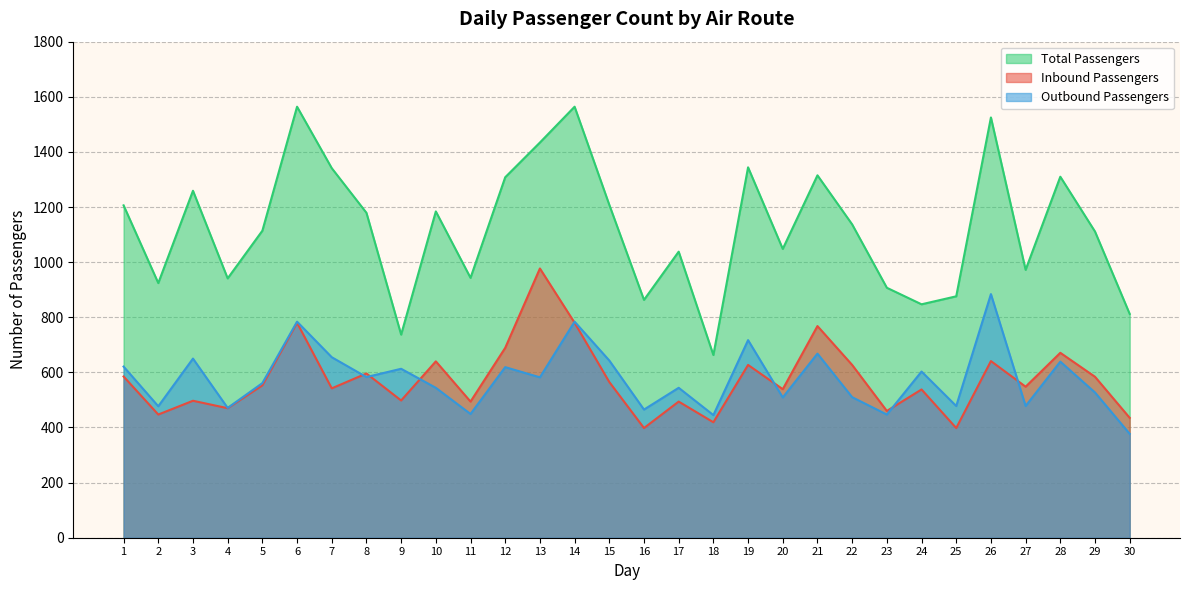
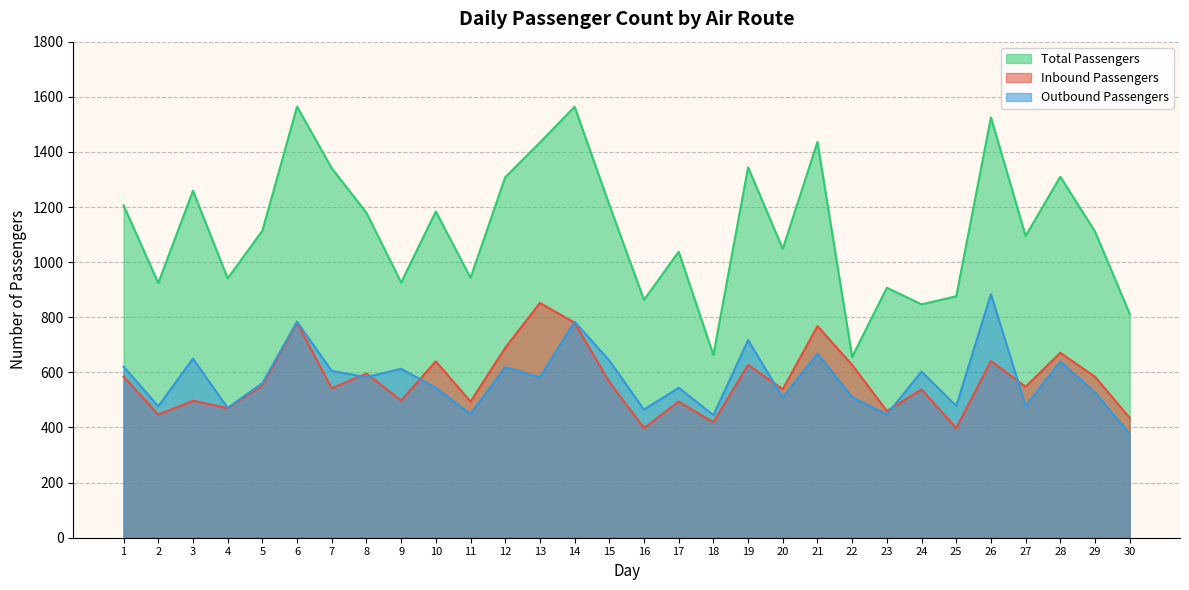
Outbound Passengers, 7: 660 -> 610
Total Passengers, 9: 740 -> 930
Inbound Passengers, 13: 980 -> 850
Total Passengers, 21: 1320 -> 1440
Total Passengers, 22: 1140 -> 660
Total Passengers, 27: 970 -> 1100
